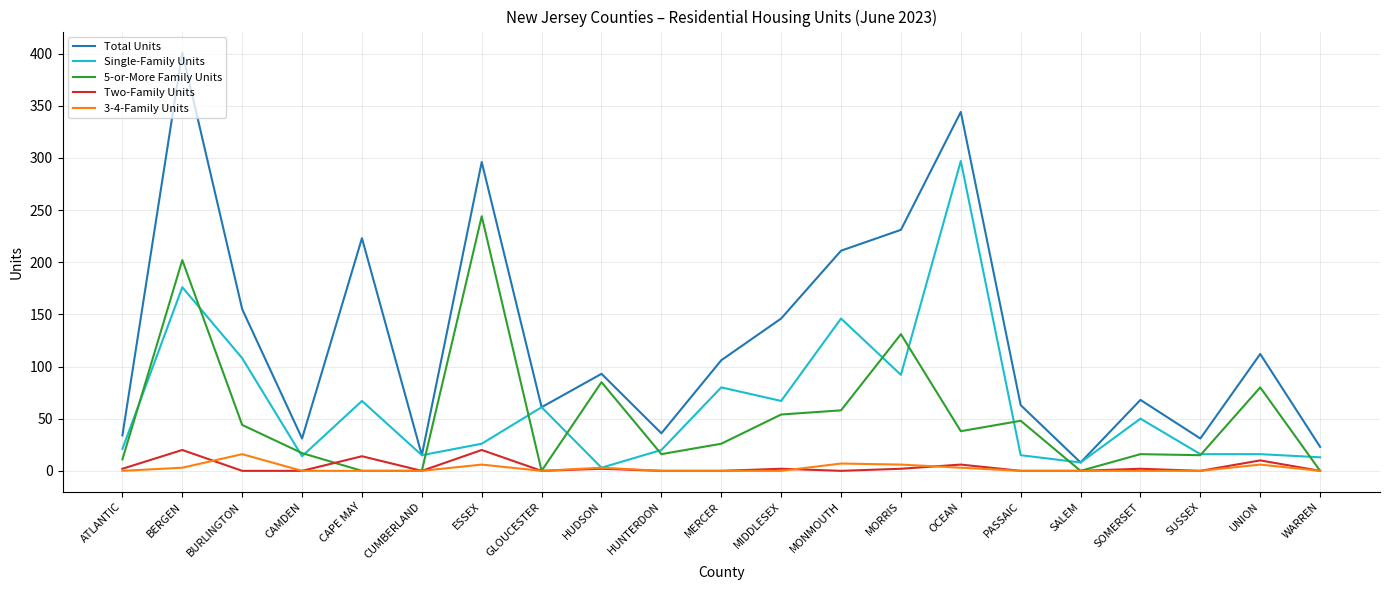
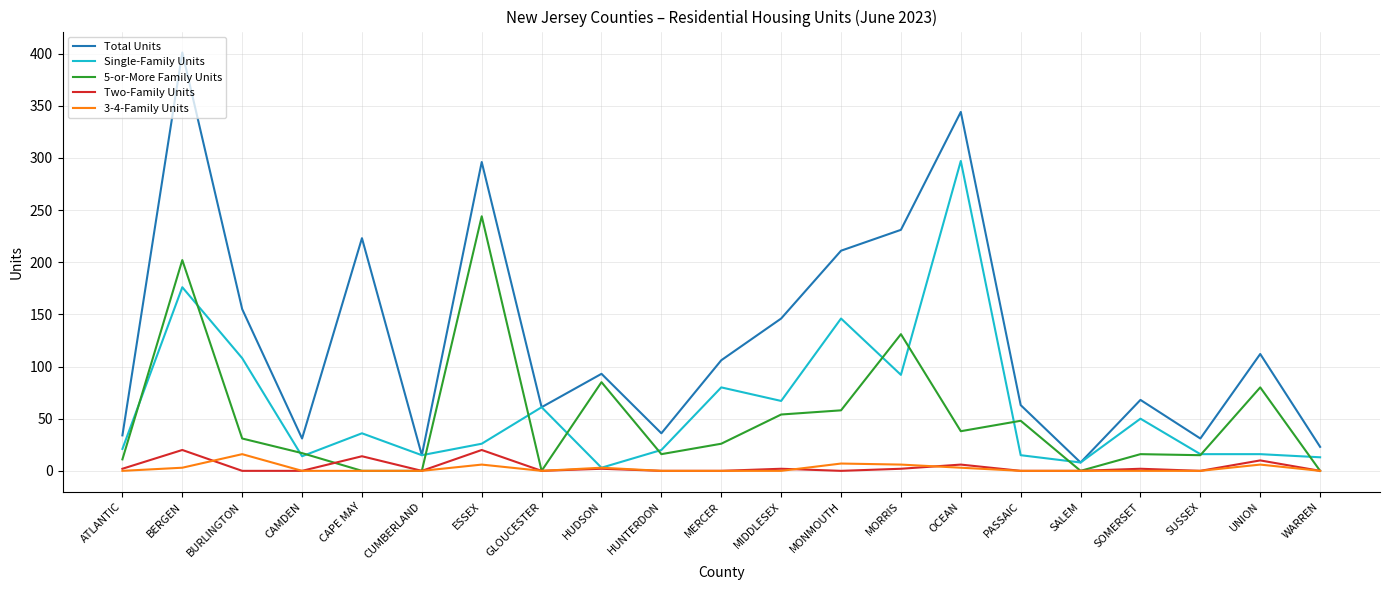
5-or-More Family Units, BURLINGTON: 44 -> 31
Single-Family Units, CAPE MAY: 67 -> 36
